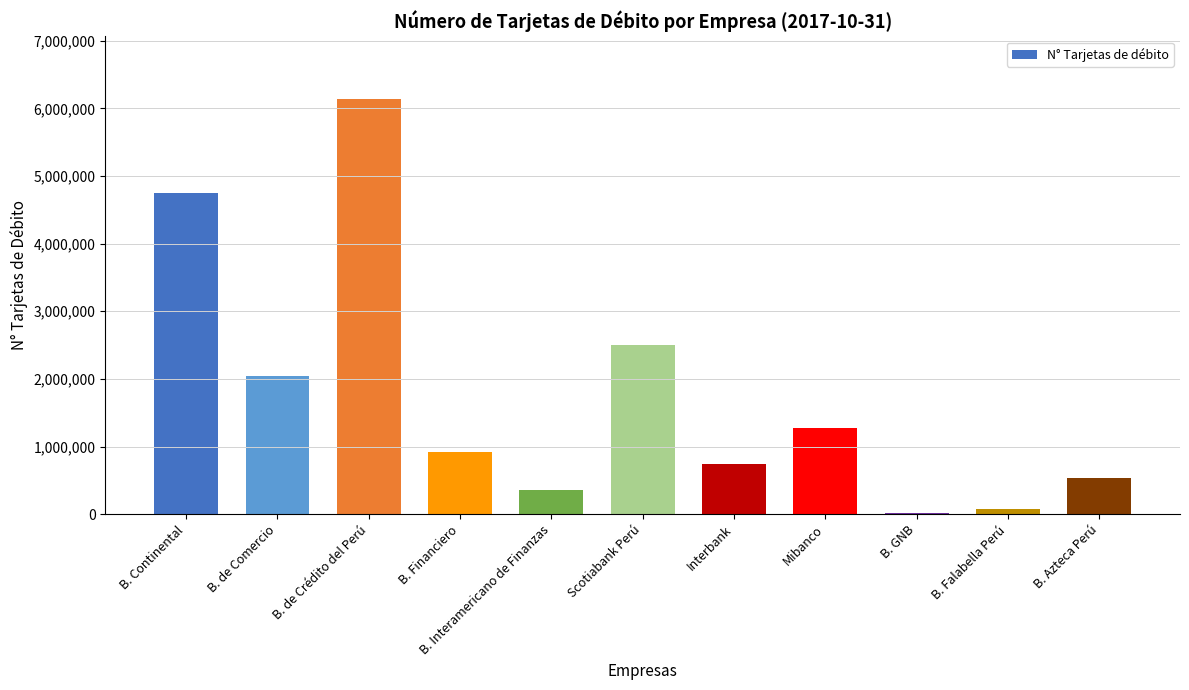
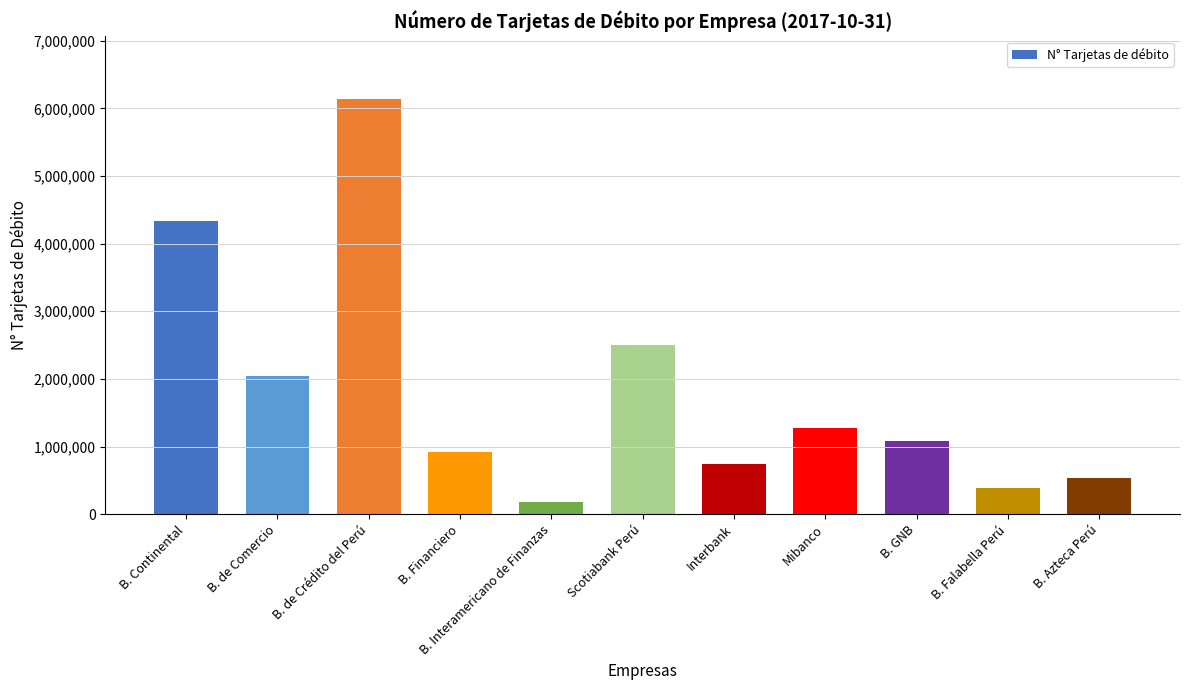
B. Continental: 4,700,000 -> 4,300,000
B. Interamericano de Finanzas: 400,000 -> 200,000
B. GNB: 0 -> 1,100,000
B. Falabella Perú: 100,000 -> 400,000
